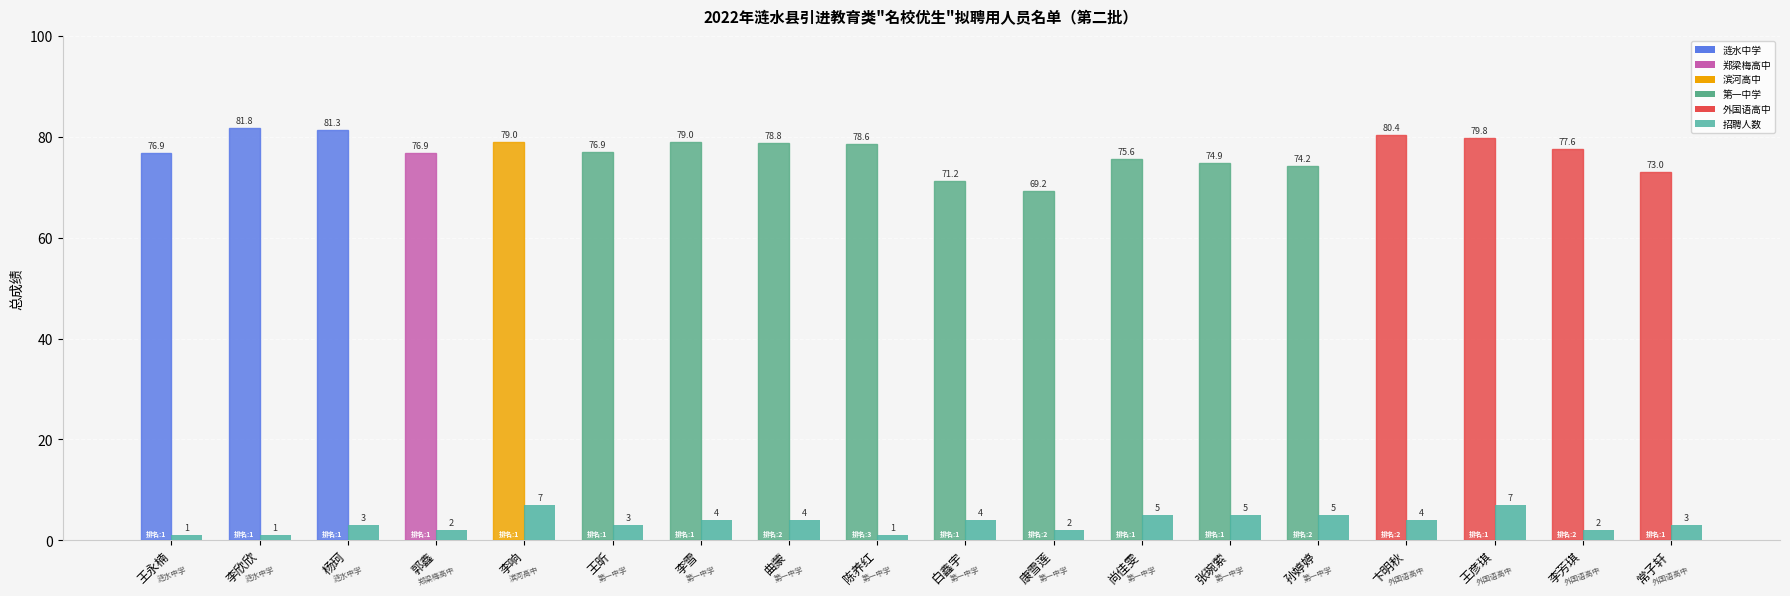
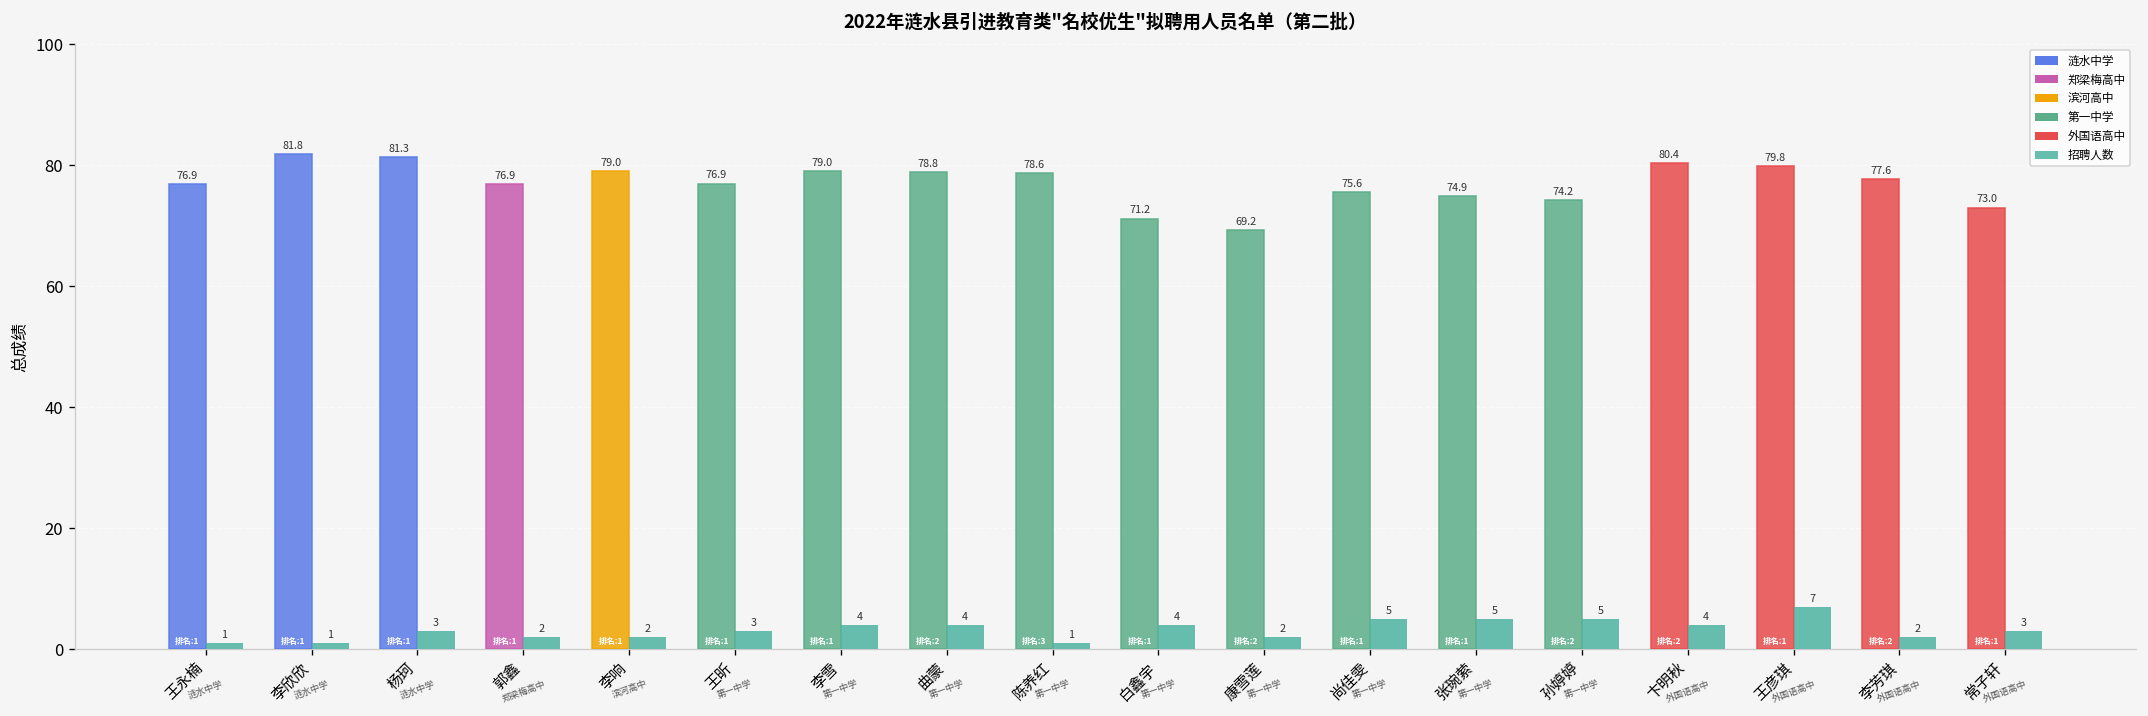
招聘人数, 李响: 7 -> 2
